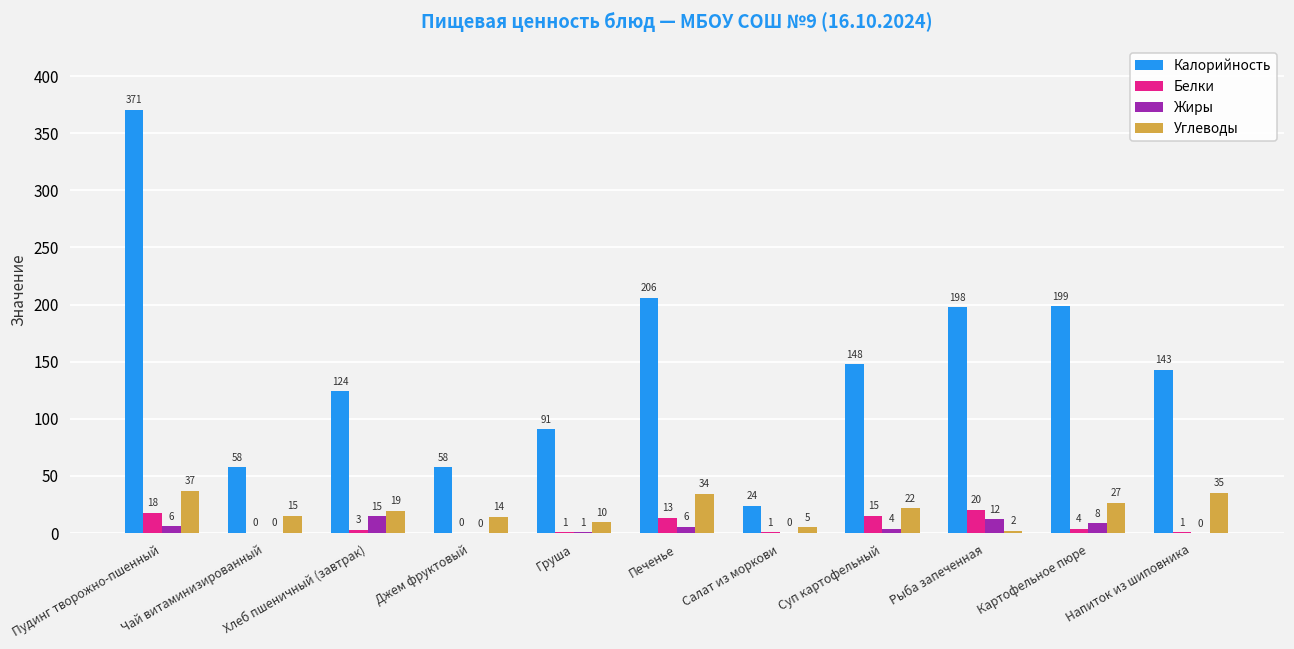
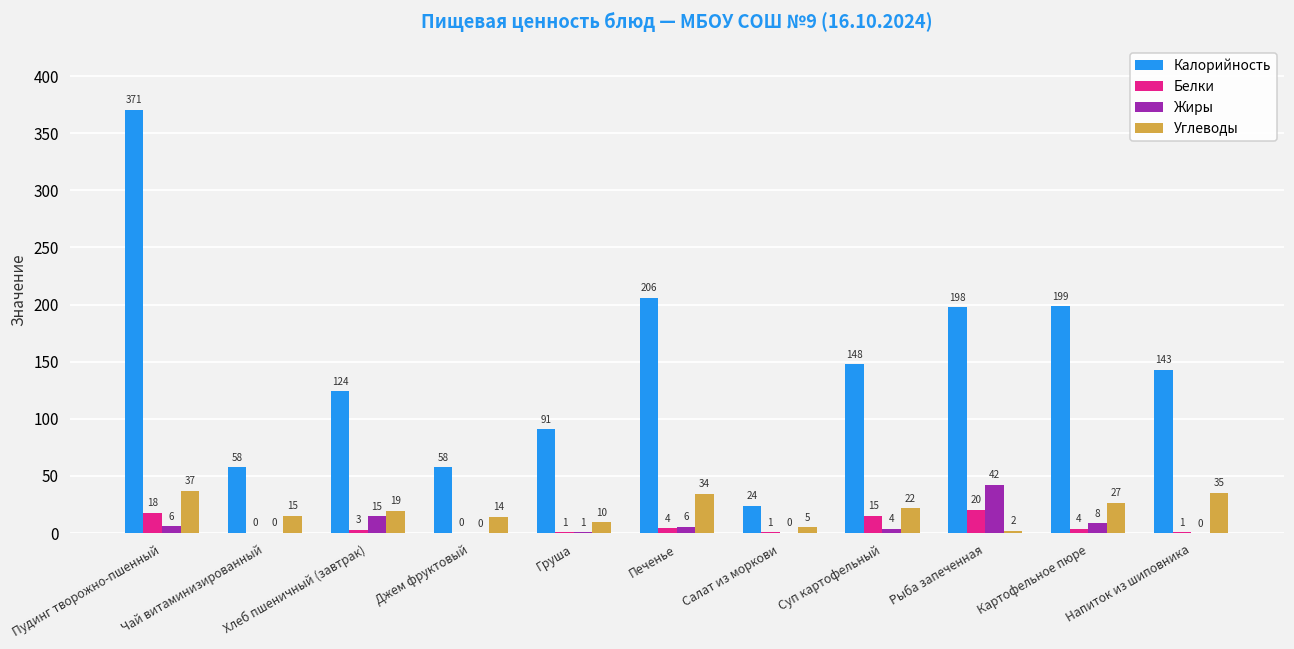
Белки, Печенье: 13 -> 4
Жиры, Рыба запеченная: 12 -> 42
